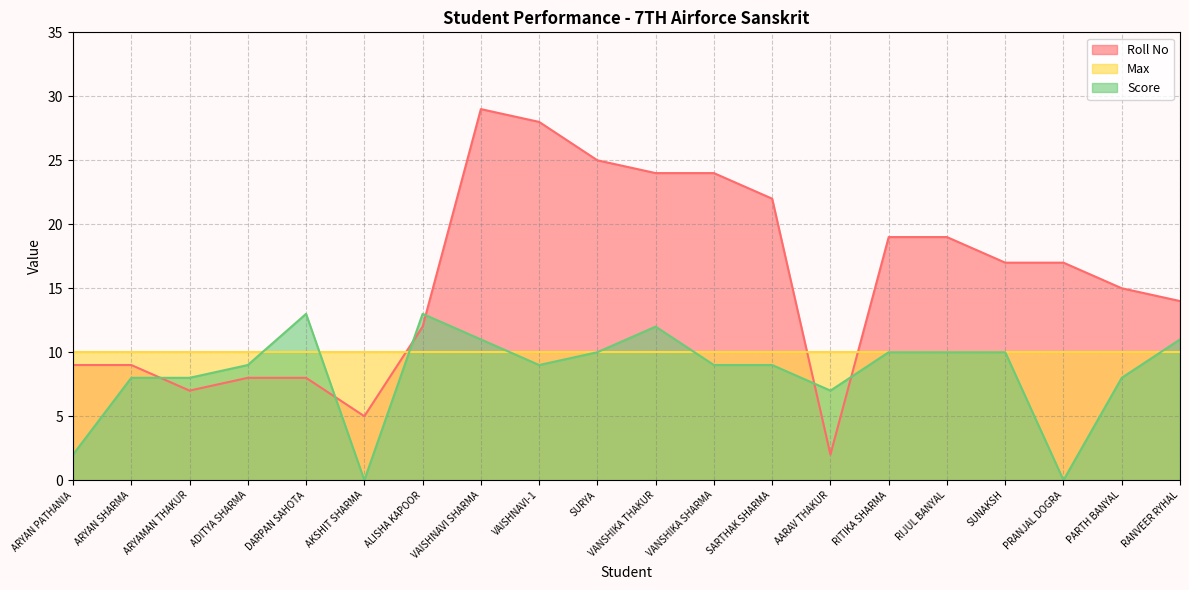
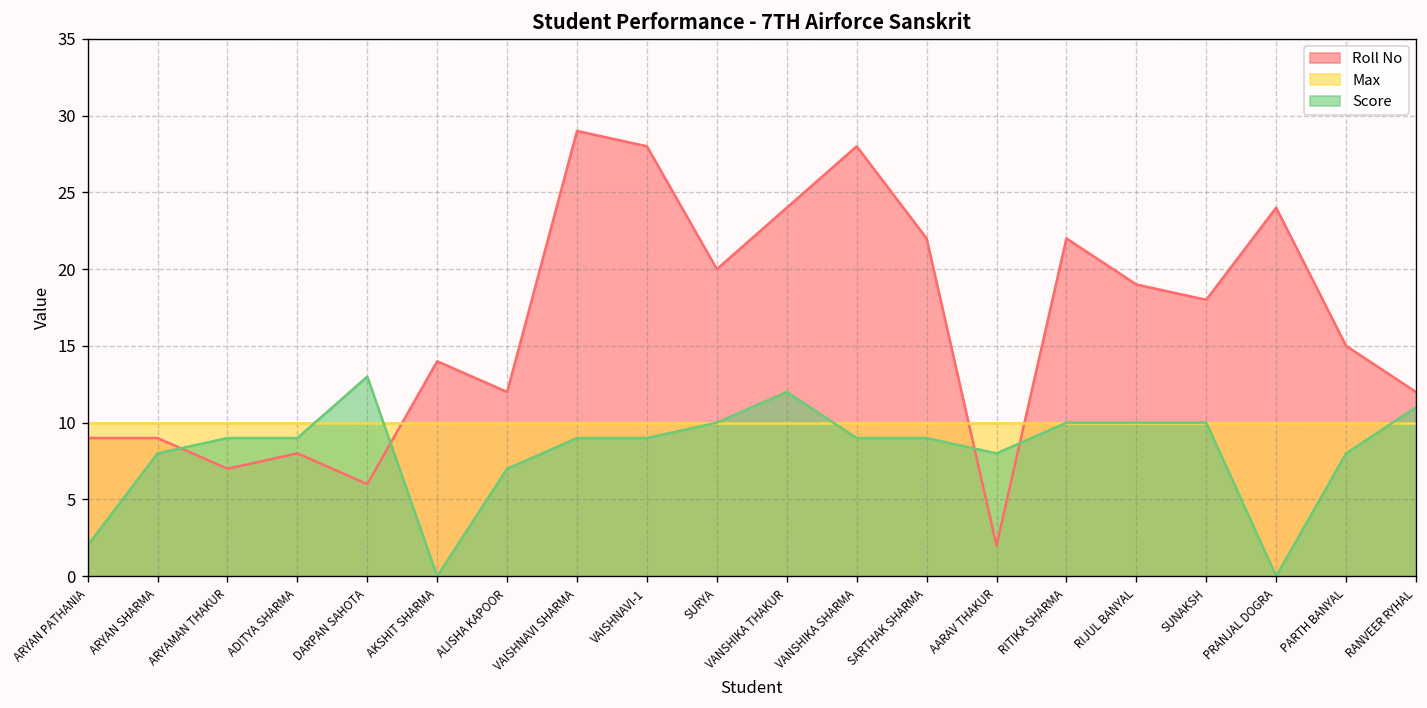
Score, ARYAMAN THAKUR: 8 -> 9
Roll No, DARPAN SAHOTA: 8 -> 6
Roll No, AKSHIT SHARMA: 5 -> 14
Score, ALISHA KAPOOR: 13 -> 7
Score, VAISHNAVI SHARMA: 11 -> 9
Roll No, SURYA: 25 -> 20
Roll No, VANSHIKA SHARMA: 24 -> 28
Score, AARAV THAKUR: 7 -> 8
Roll No, RITIKA SHARMA: 19 -> 22
Roll No, SUNAKSH: 17 -> 18
Roll No, PRANJAL DOGRA: 17 -> 24
Roll No, RANVEER RYHAL: 14 -> 12
